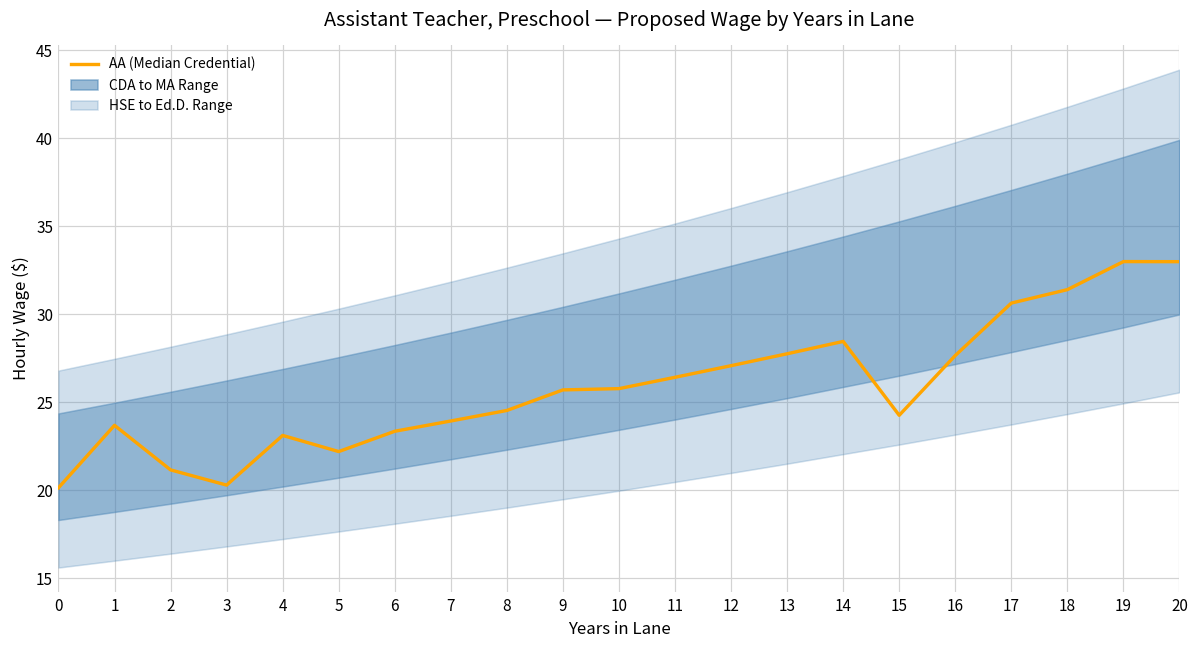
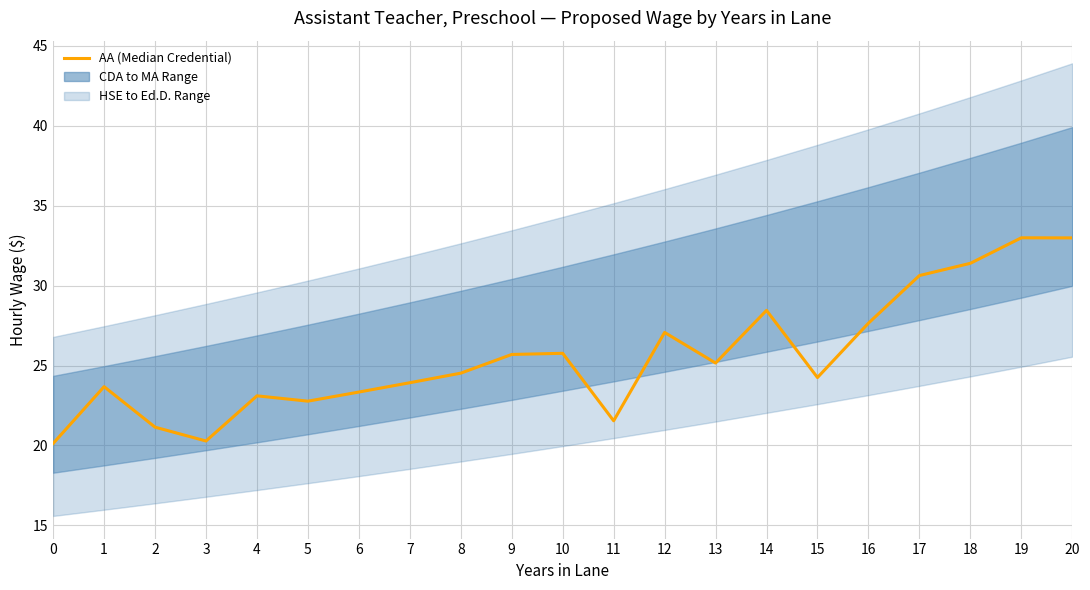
AA (Median Credential), 5: 22.2 -> 22.8
AA (Median Credential), 11: 26.4 -> 21.5
AA (Median Credential), 13: 27.7 -> 25.2
